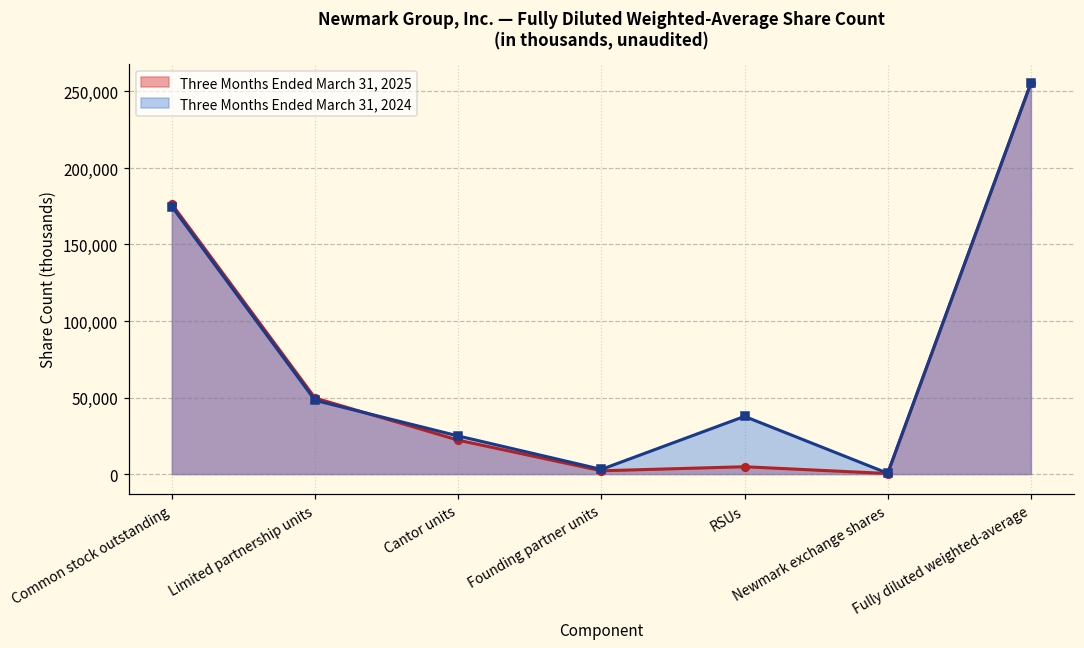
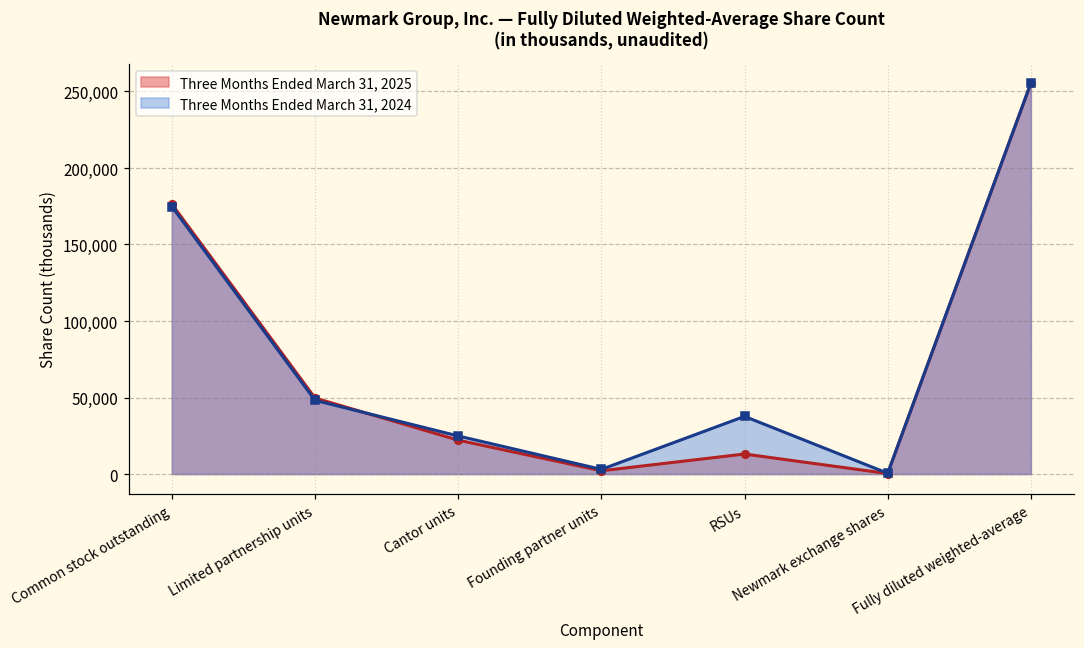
Three Months Ended March 31, 2025, RSUs: 5,000 -> 13,000
